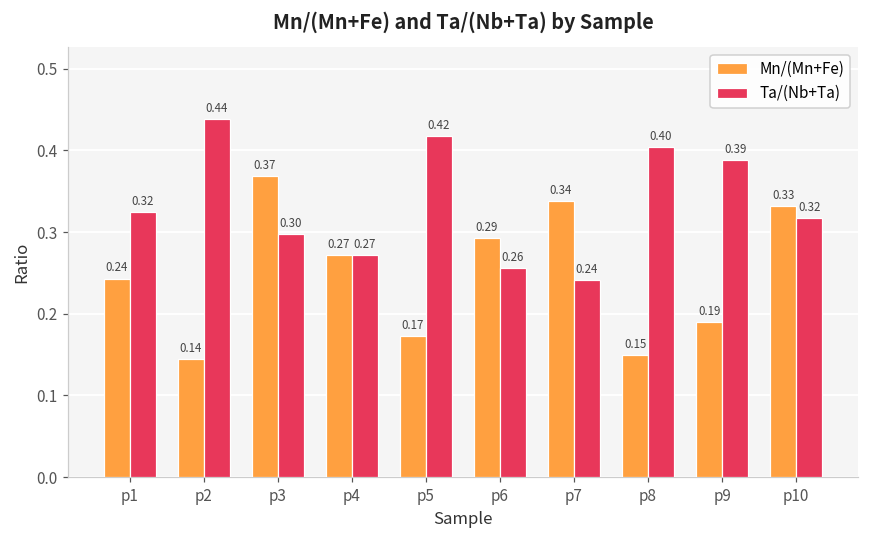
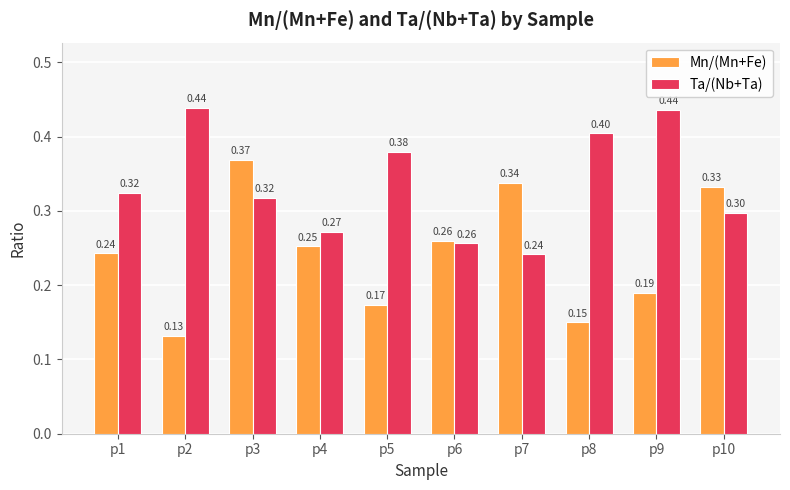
Mn/(Mn+Fe), p2: 0.14 -> 0.13
Ta/(Nb+Ta), p3: 0.30 -> 0.32
Mn/(Mn+Fe), p4: 0.27 -> 0.25
Ta/(Nb+Ta), p5: 0.42 -> 0.38
Mn/(Mn+Fe), p6: 0.29 -> 0.26
Ta/(Nb+Ta), p9: 0.39 -> 0.44
Ta/(Nb+Ta), p10: 0.32 -> 0.30
